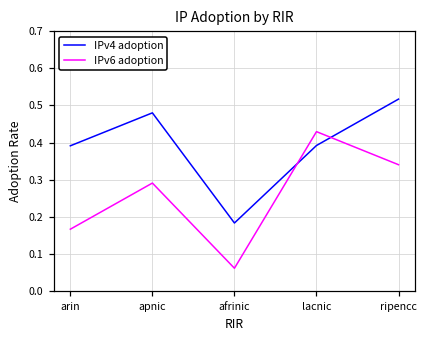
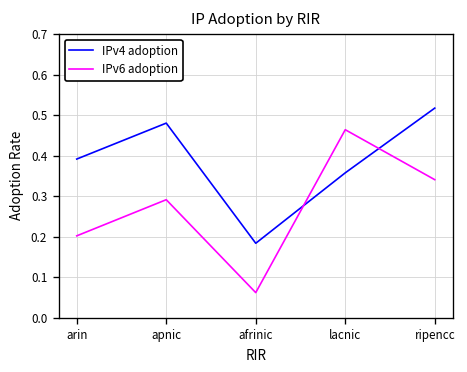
IPv6 adoption, arin: 0.17 -> 0.20
IPv4 adoption, lacnic: 0.39 -> 0.36
IPv6 adoption, lacnic: 0.43 -> 0.46
